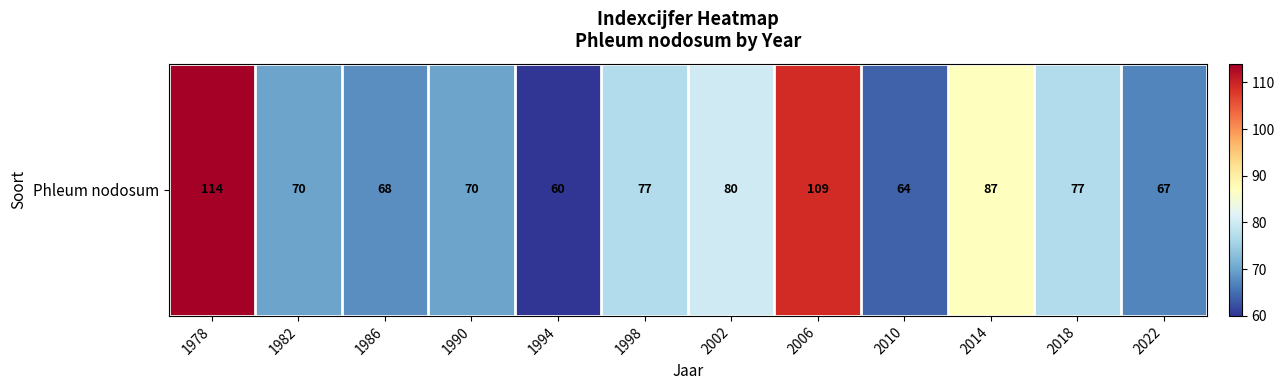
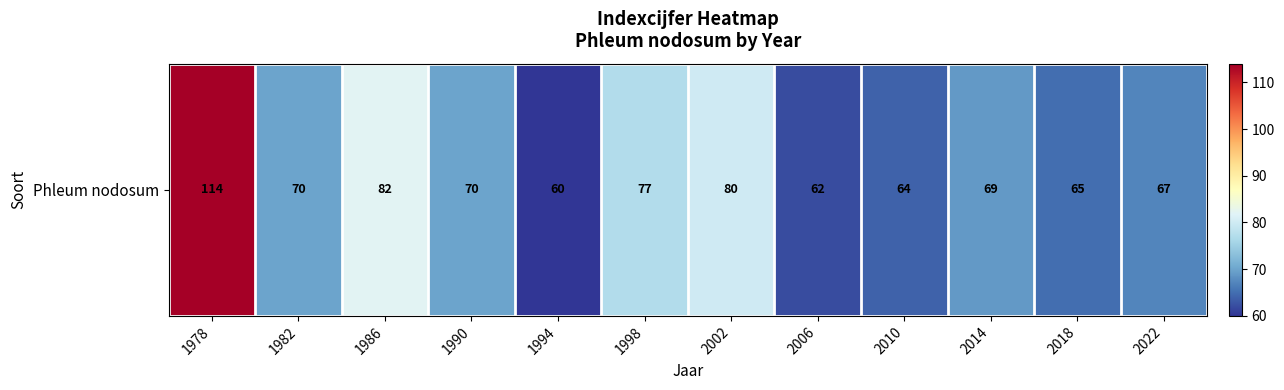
Phleum nodosum, 1986: 68 -> 82
Phleum nodosum, 2006: 109 -> 62
Phleum nodosum, 2014: 87 -> 69
Phleum nodosum, 2018: 77 -> 65
